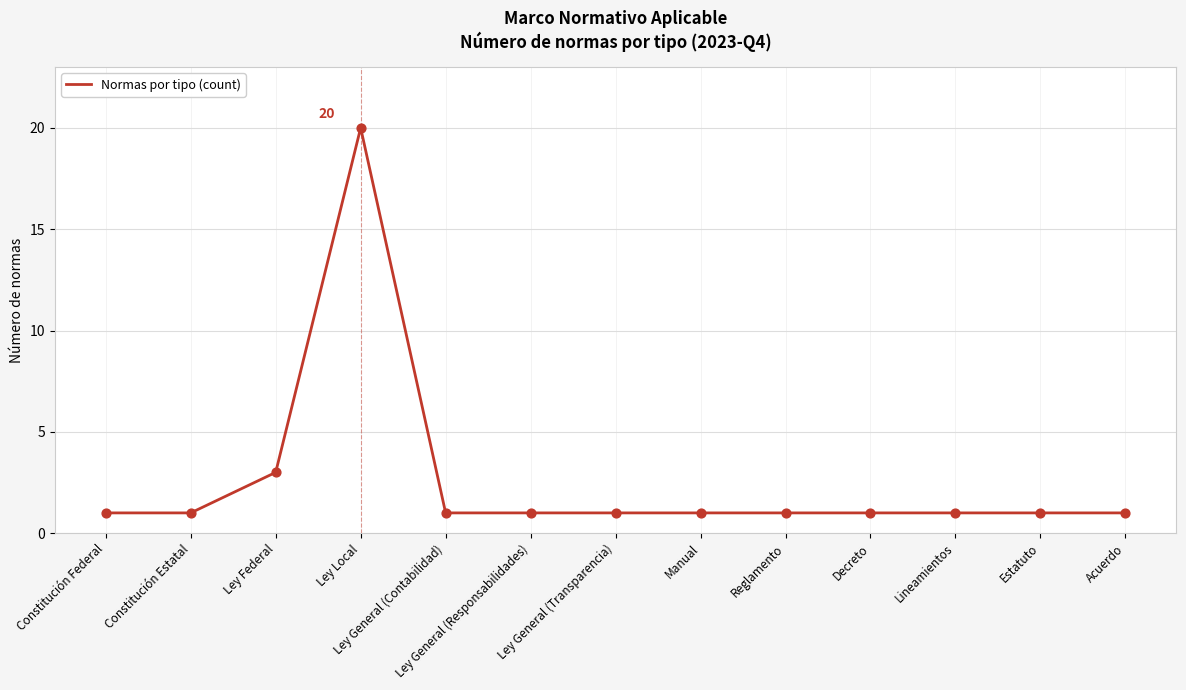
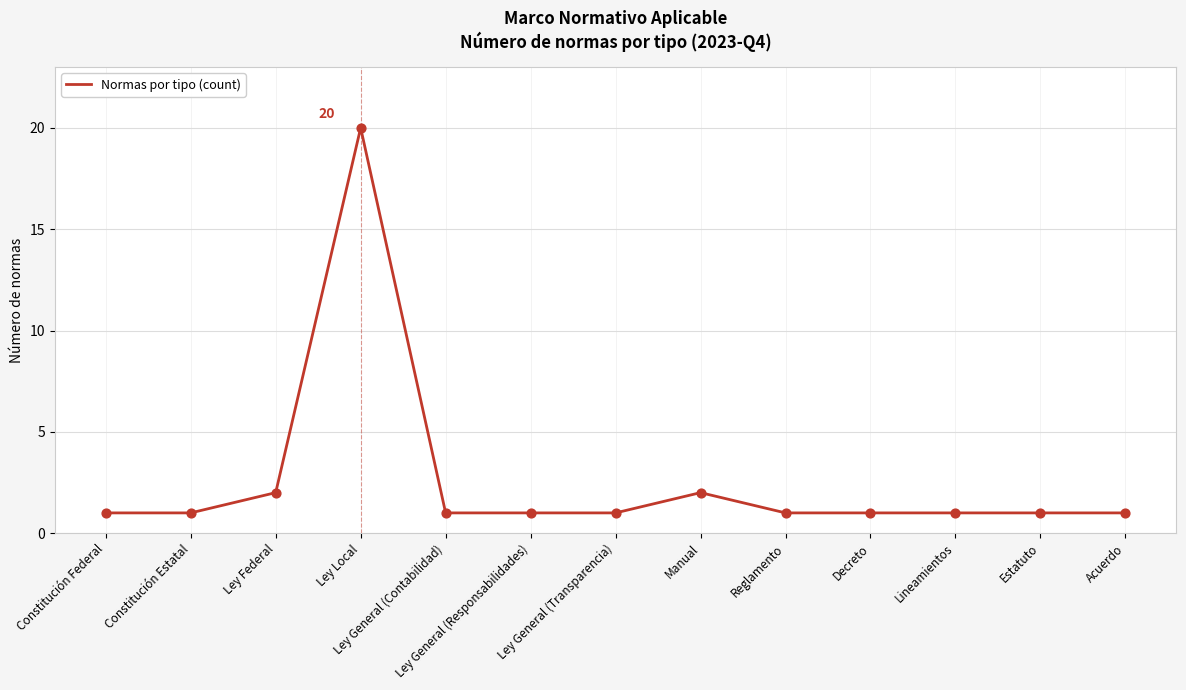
Ley Federal: 3 -> 2
Manual: 1 -> 2
